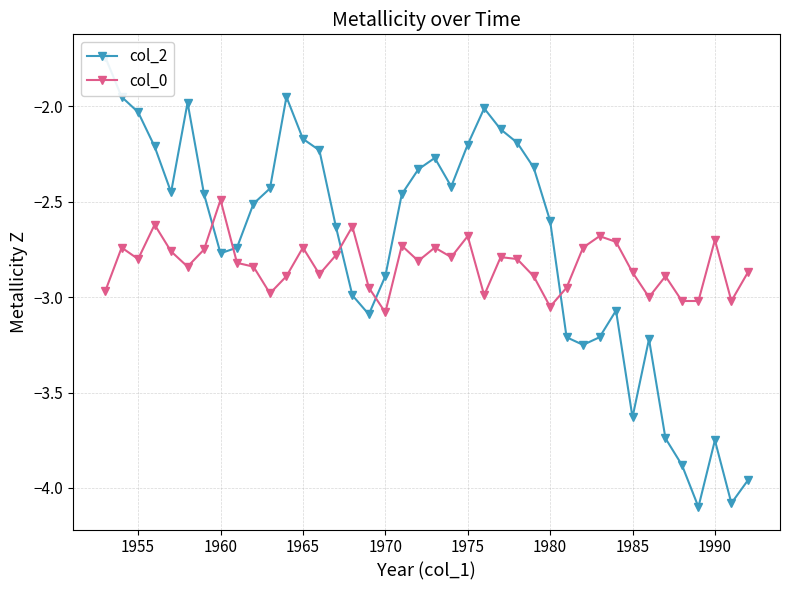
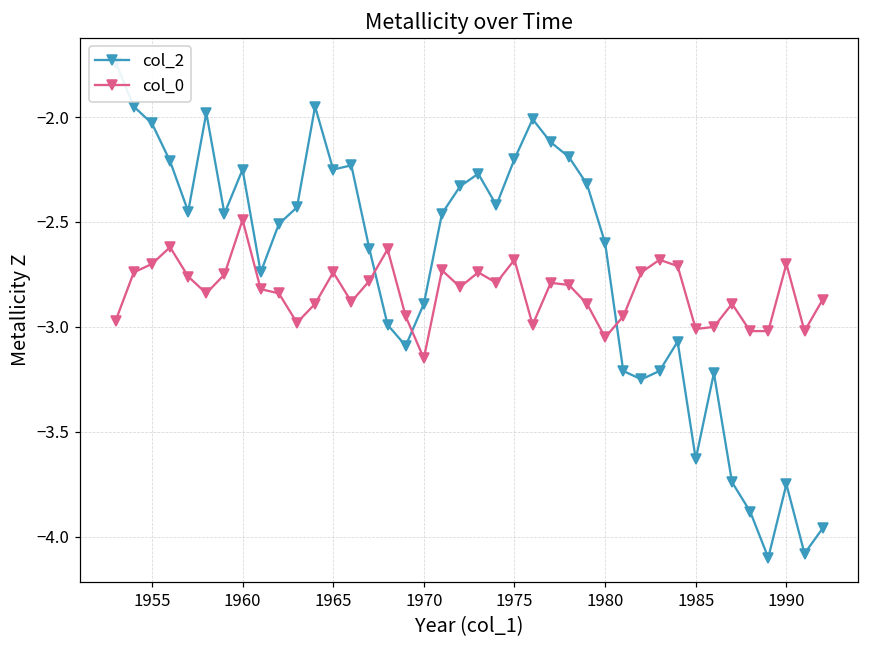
col_0, 1955: -2.8 -> -2.7
col_2, 1960: -2.77 -> -2.25
col_2, 1965: -2.17 -> -2.25
col_0, 1970: -3.08 -> -3.15
col_0, 1985: -2.87 -> -3.01
